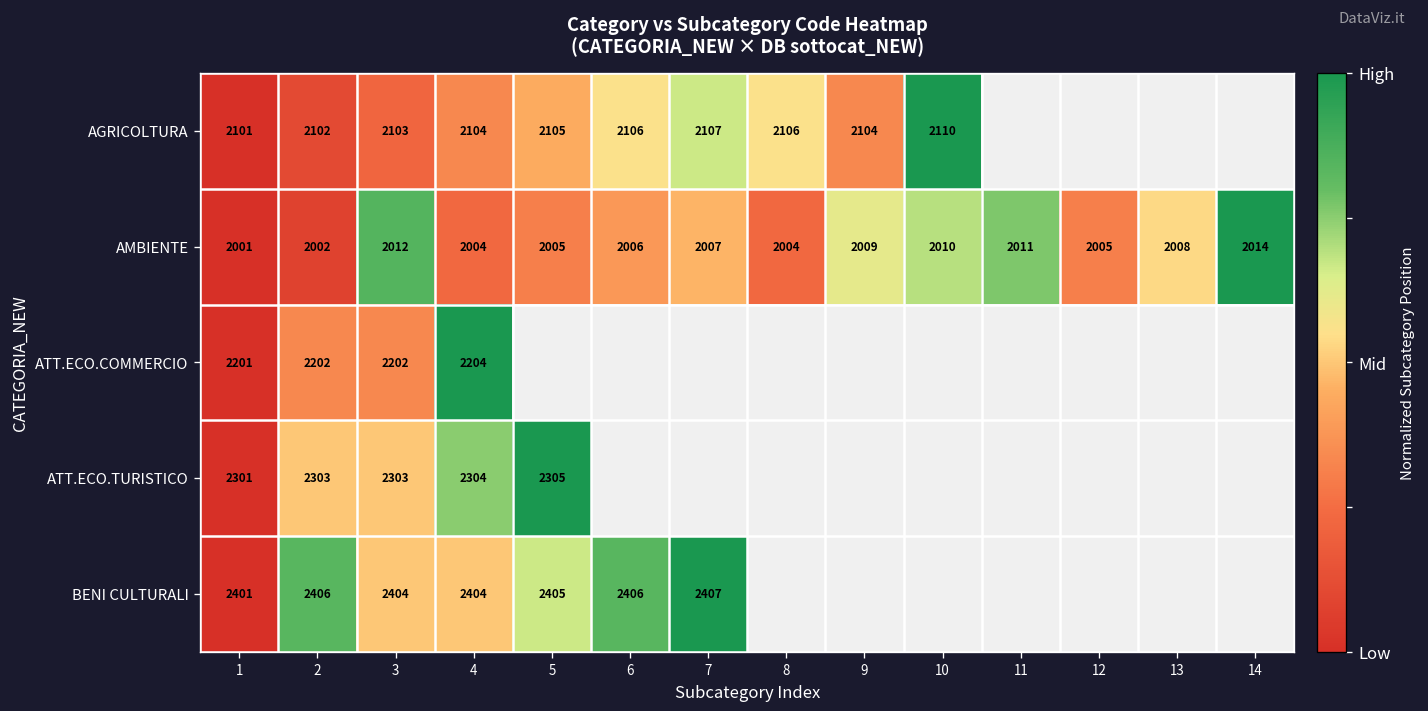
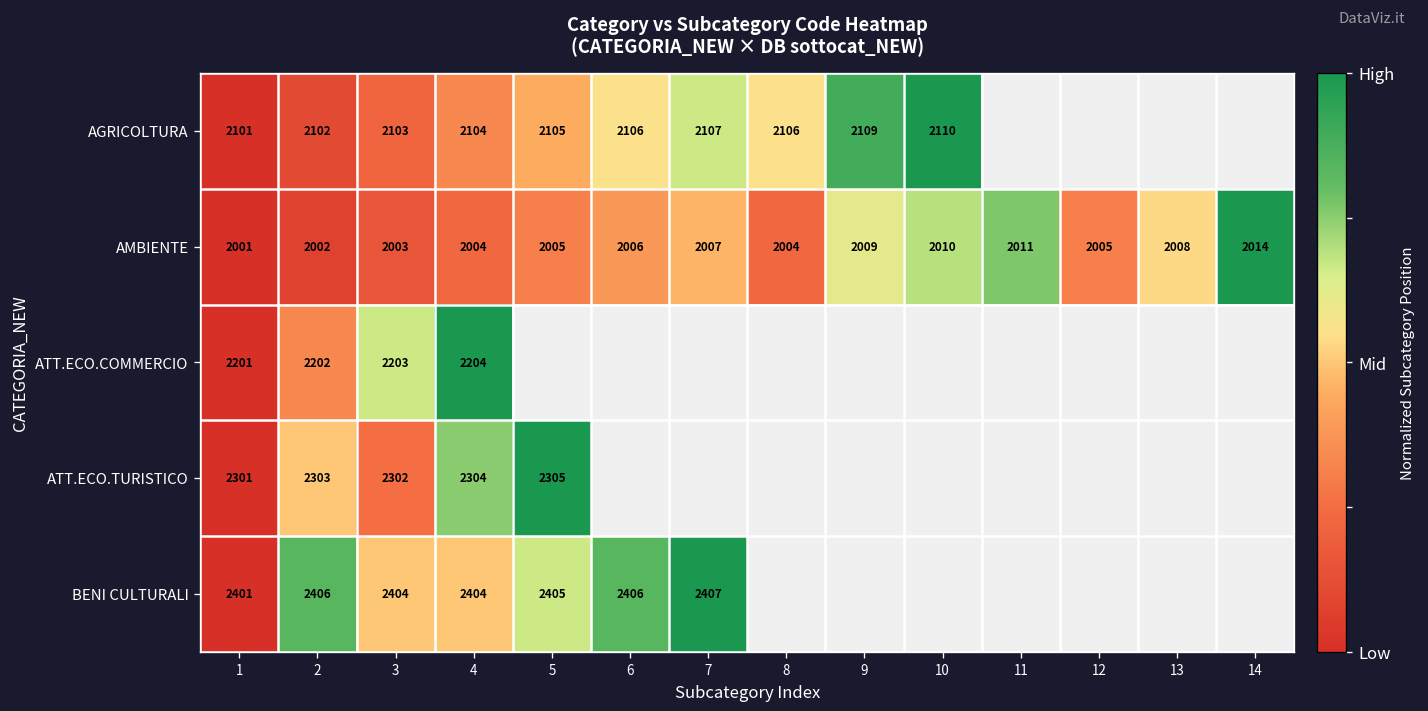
AGRICOLTURA, 9: 2104 -> 2109
AMBIENTE, 3: 2012 -> 2003
ATT.ECO.COMMERCIO, 3: 2202 -> 2203
ATT.ECO.TURISTICO, 3: 2303 -> 2302
